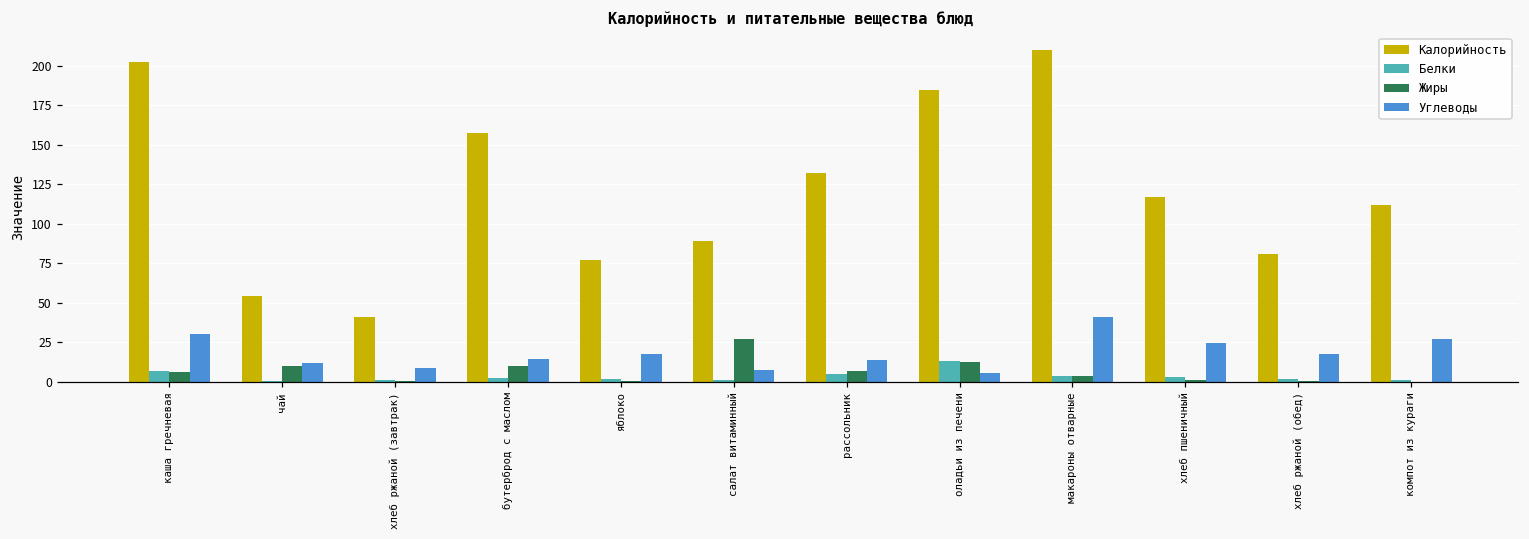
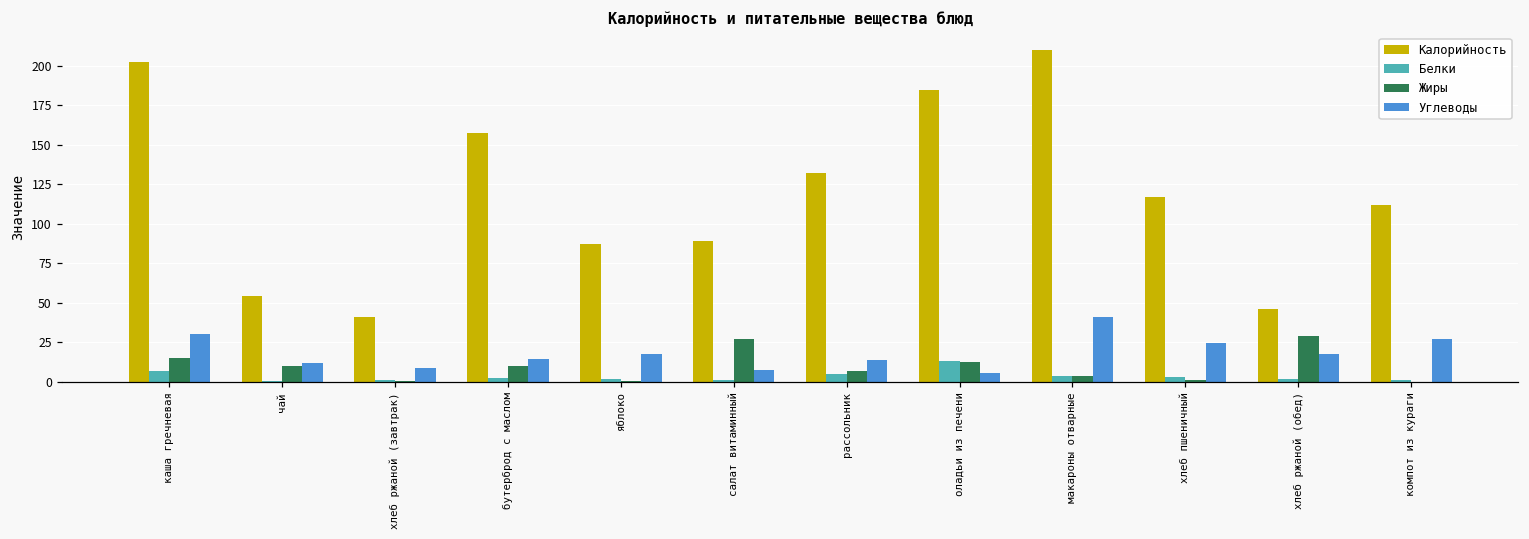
Жиры, каша гречневая: 6 -> 15
Калорийность, яблоко: 77 -> 87
Калорийность, хлеб ржаной (обед): 81 -> 46
Жиры, хлеб ржаной (обед): 0 -> 29
